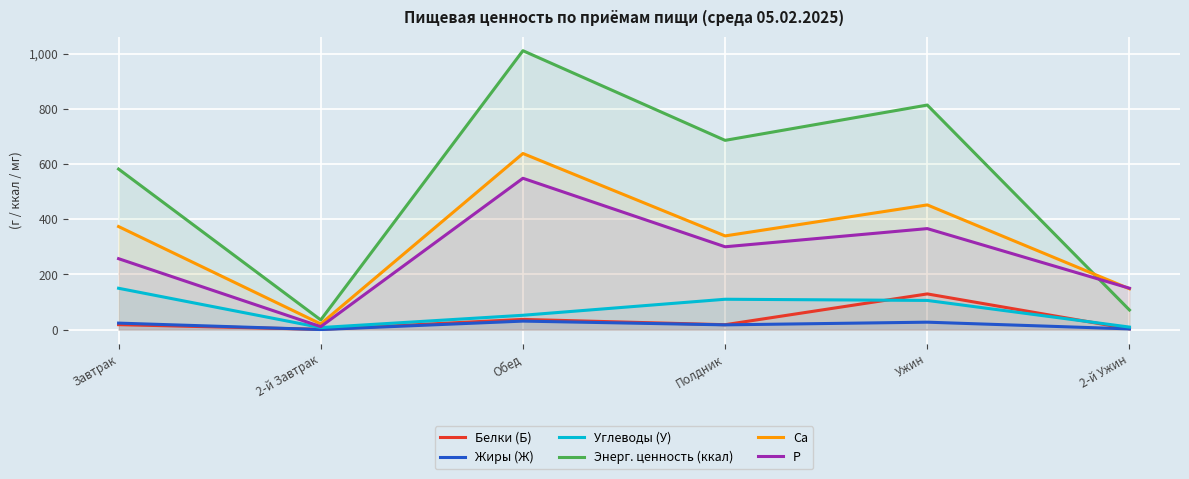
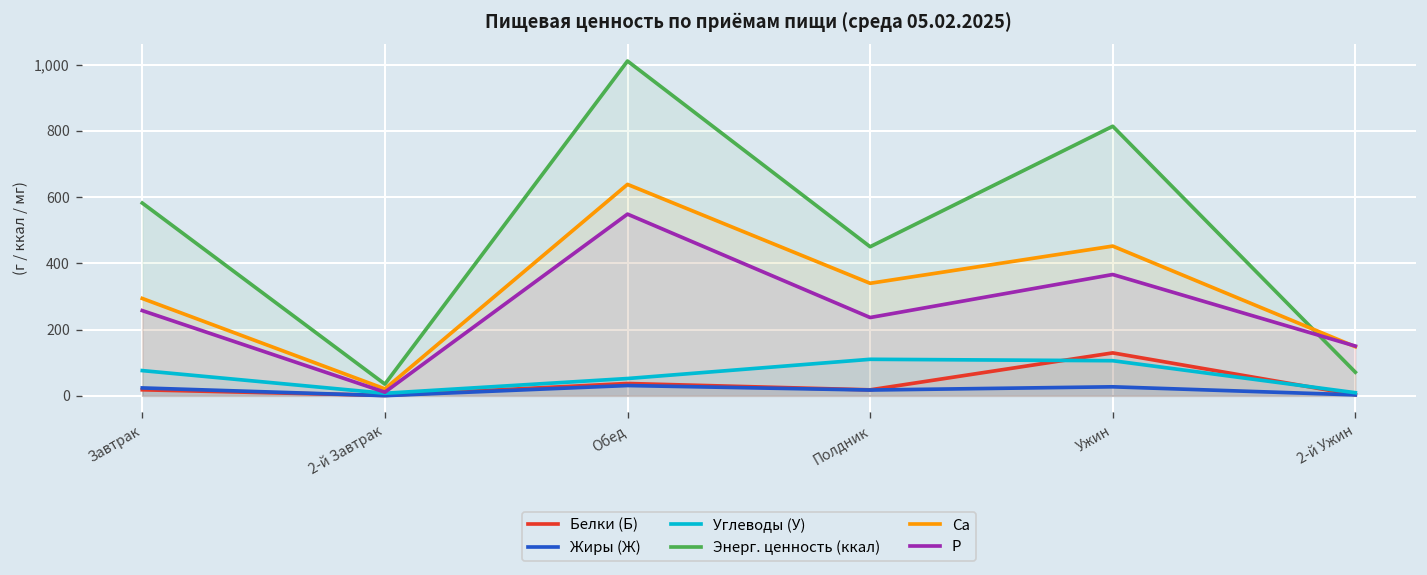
Углеводы (У), Завтрак: 150 -> 80
Ca, Завтрак: 370 -> 290
Энерг. ценность (ккал), Полдник: 690 -> 450
P, Полдник: 300 -> 240
